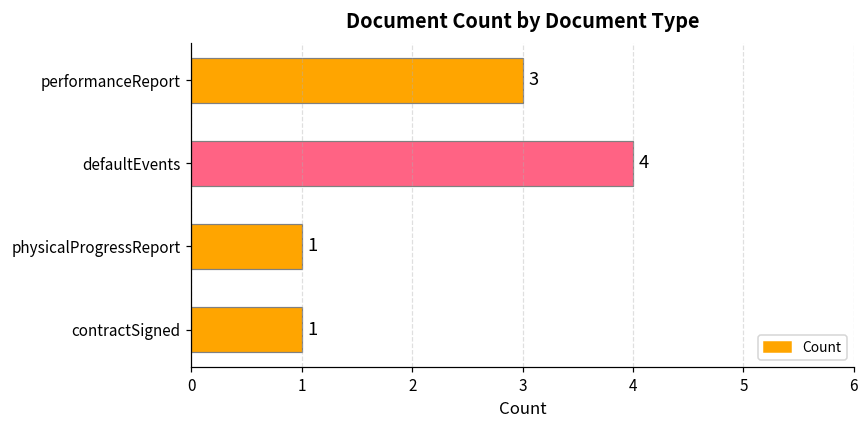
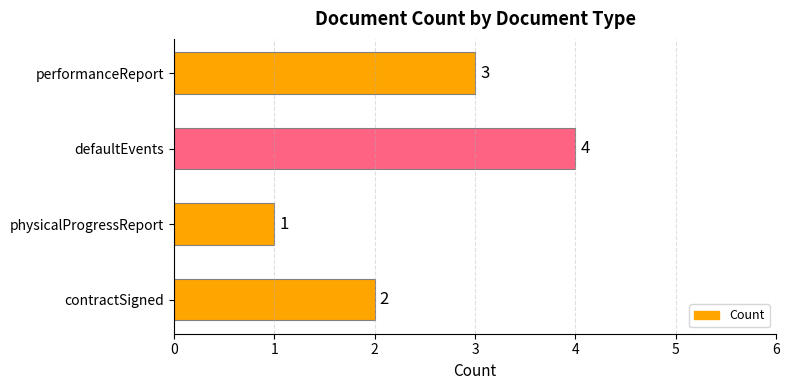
contractSigned: 1 -> 2
